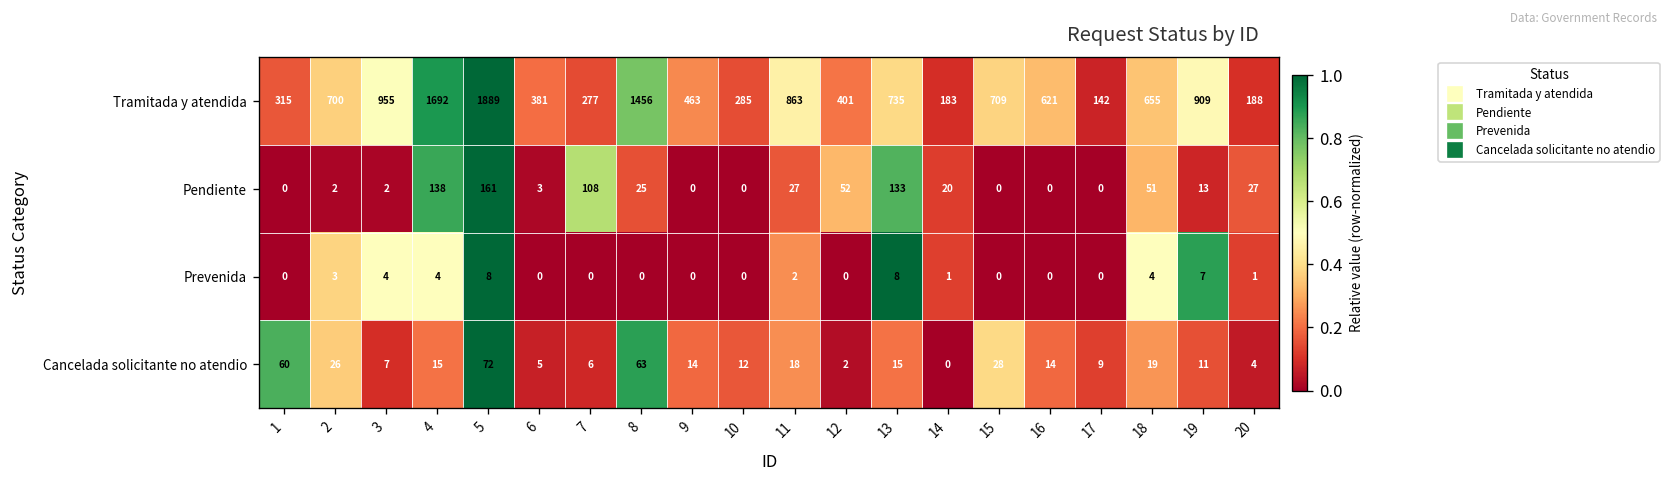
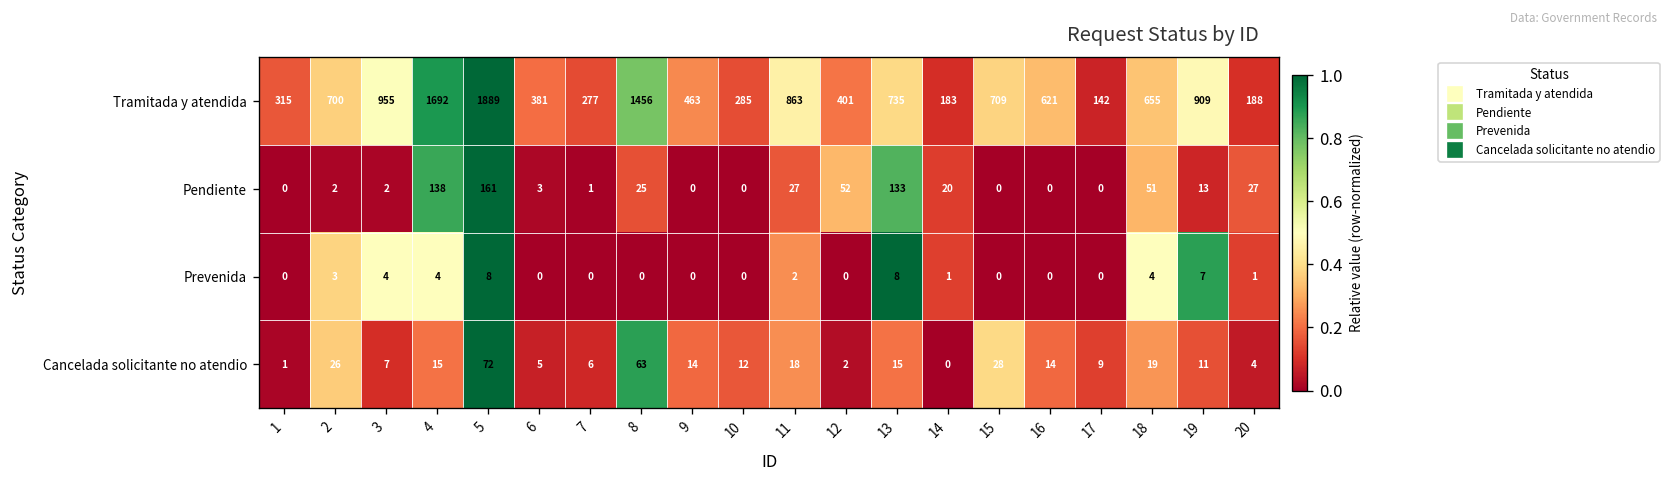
Pendiente, 7: 108 -> 1
Cancelada solicitante no atendio, 1: 60 -> 1
